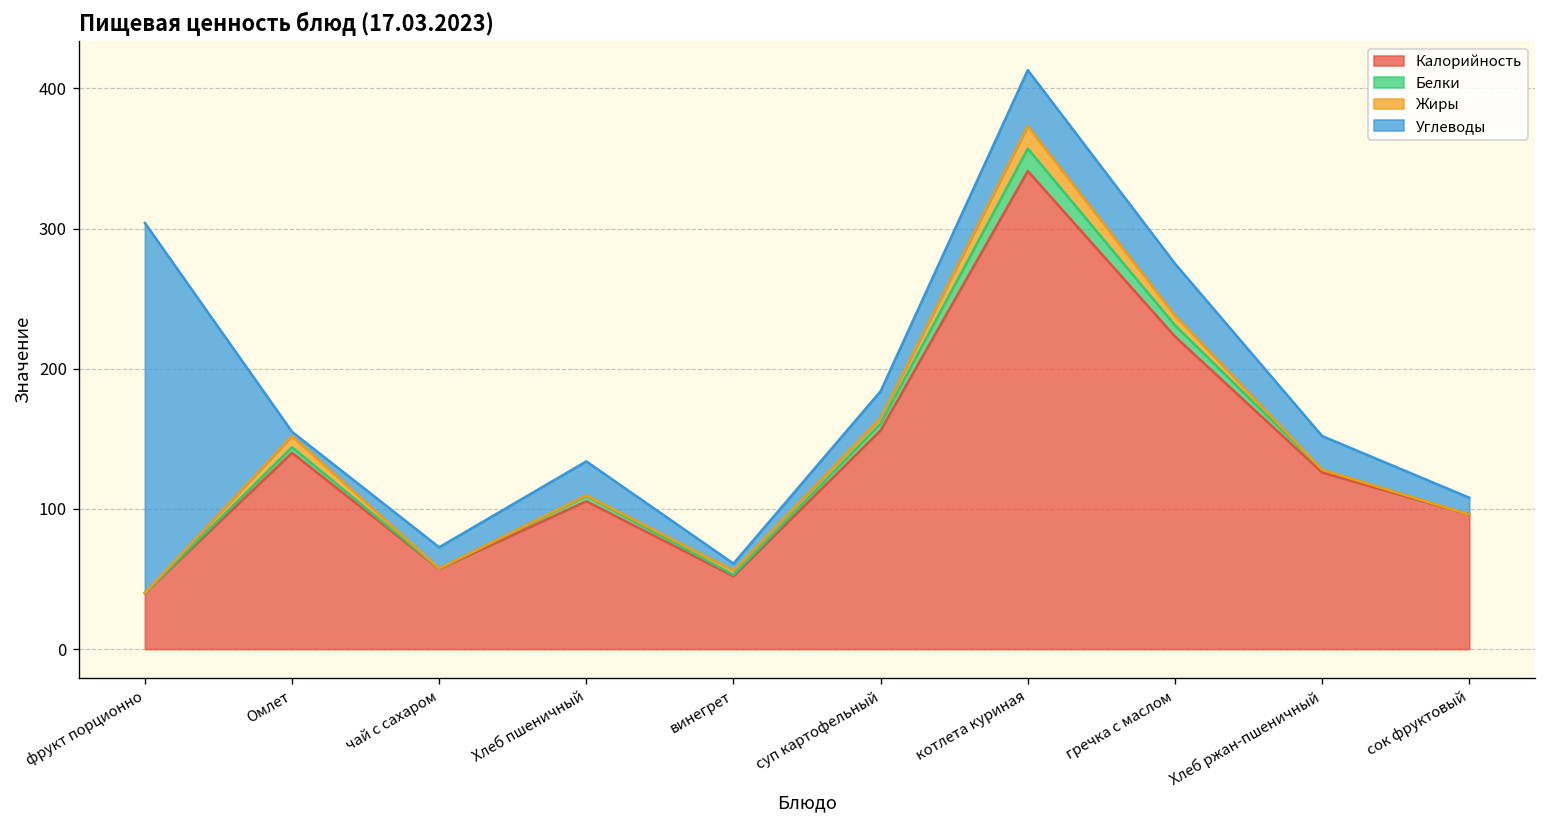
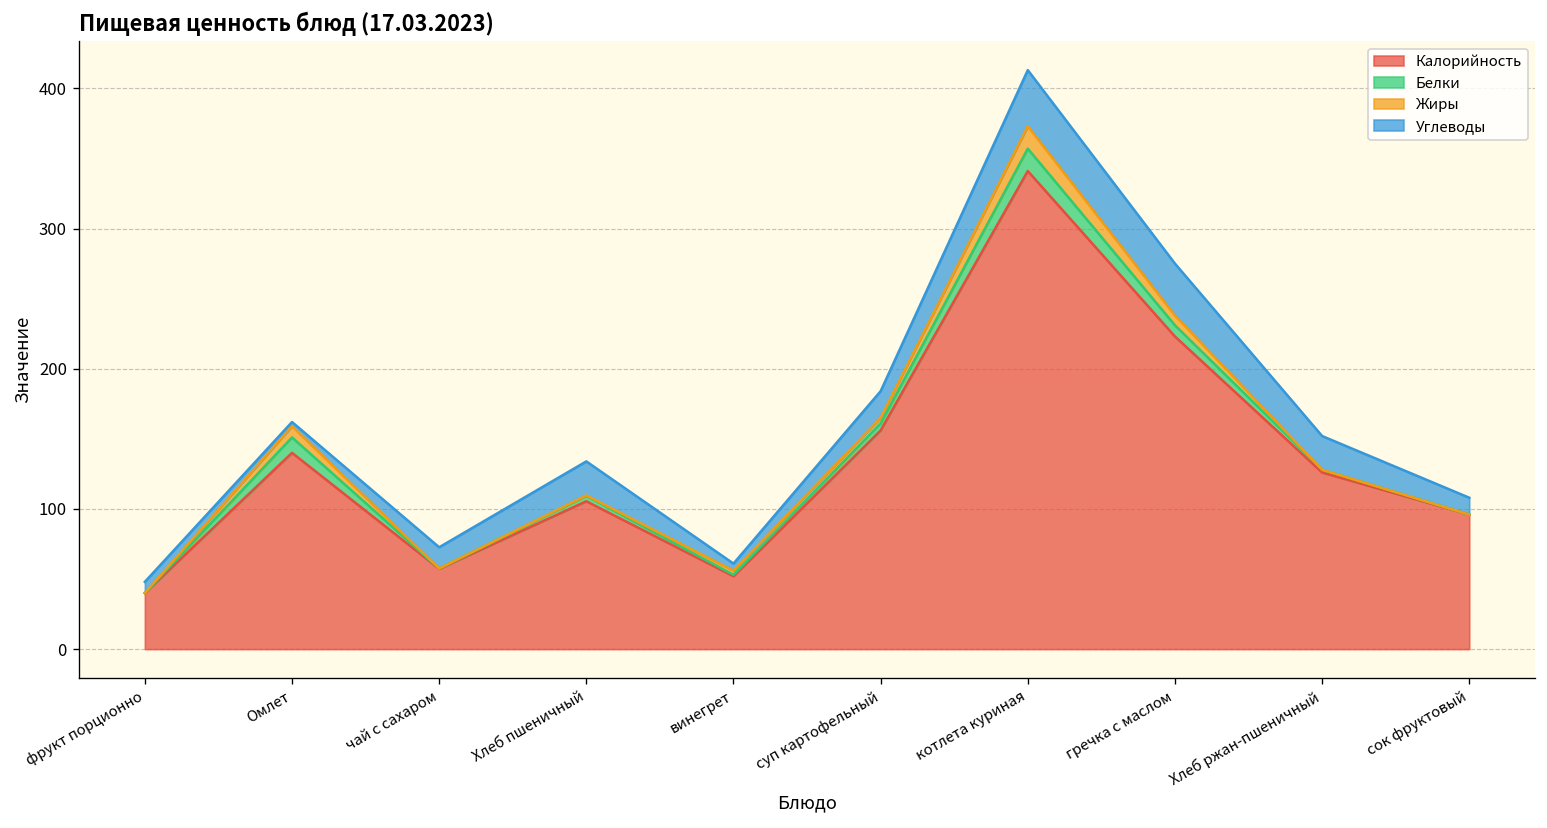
Углеводы, фрукт порционно: 264 -> 8
Белки, Омлет: 4 -> 11
